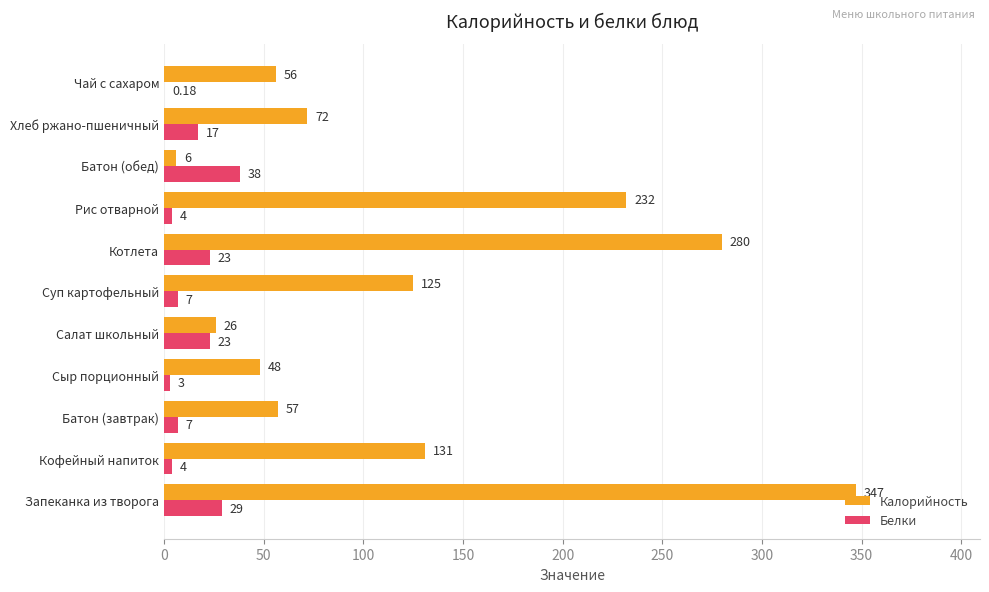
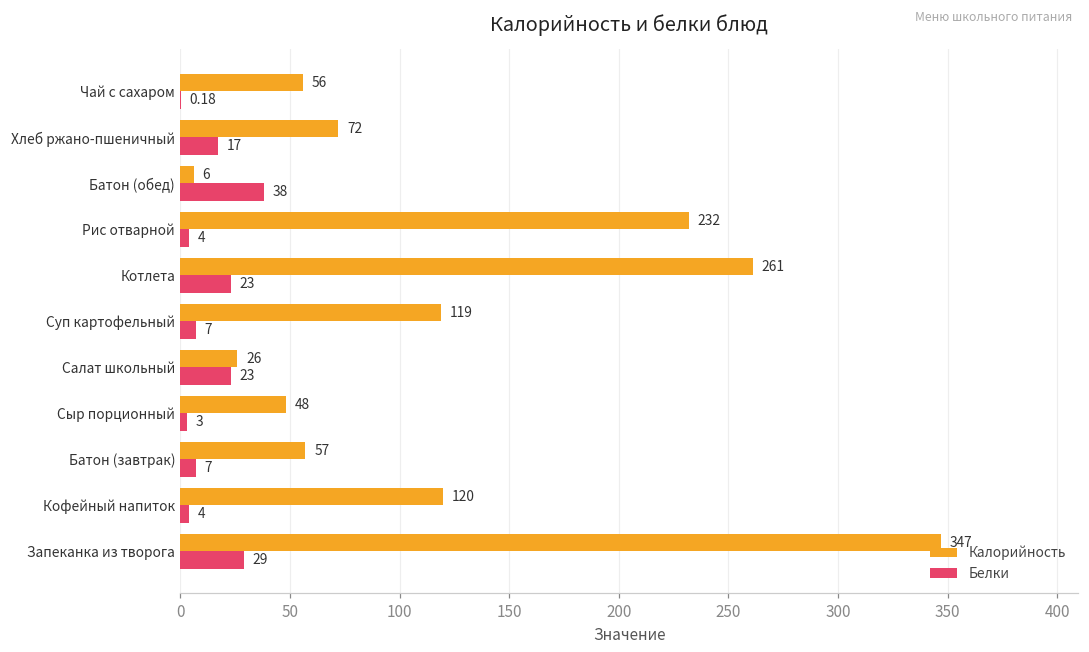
Калорийность, Котлета: 280 -> 261
Калорийность, Суп картофельный: 125 -> 119
Калорийность, Кофейный напиток: 131 -> 120
